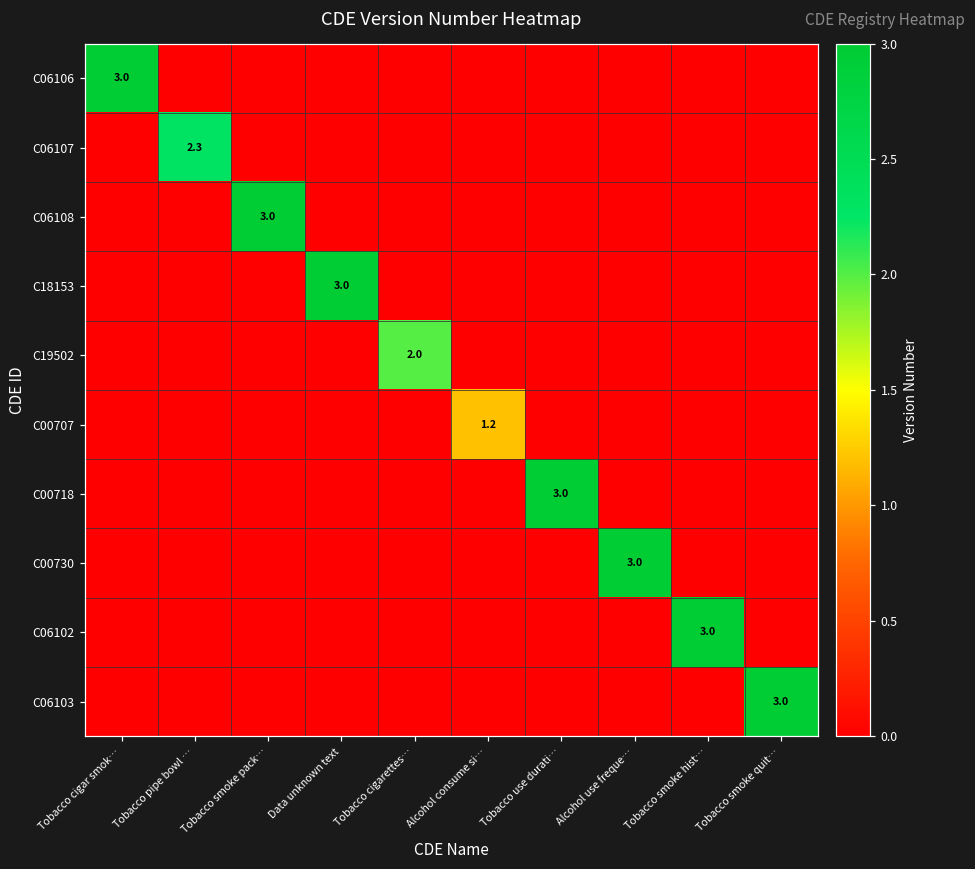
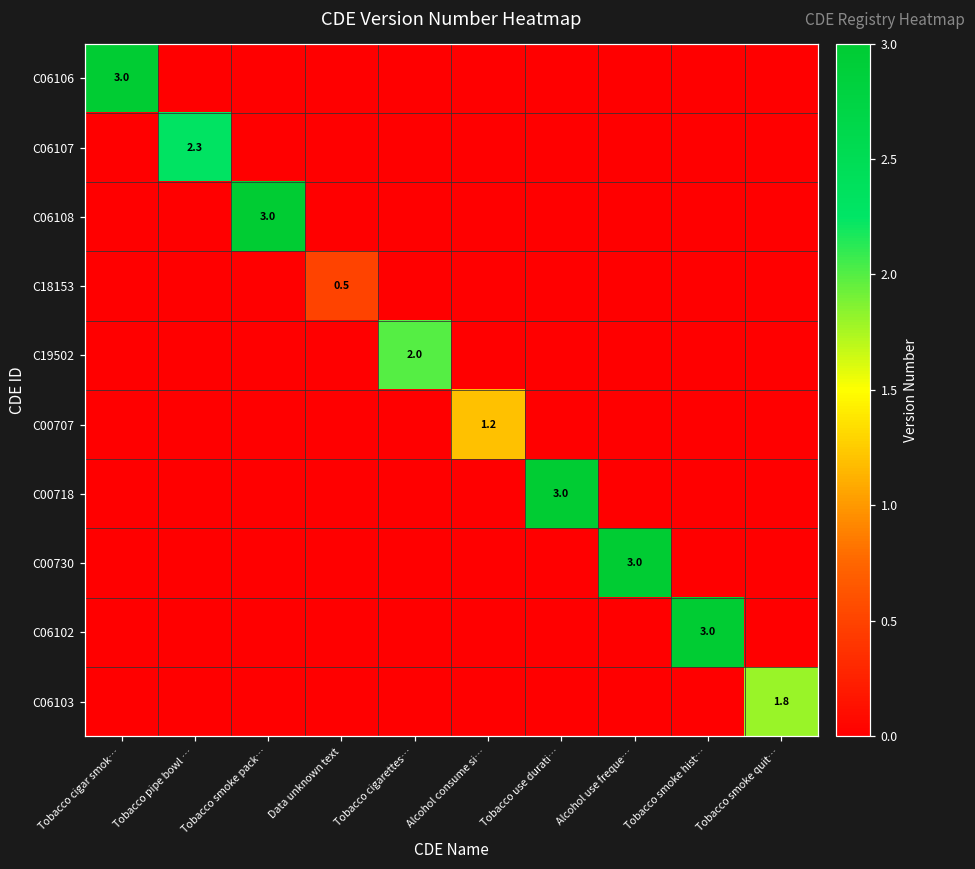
C18153, Data unknown text: 3.0 -> 0.5
C06103, Tobacco smoke quit…: 3.0 -> 1.8
